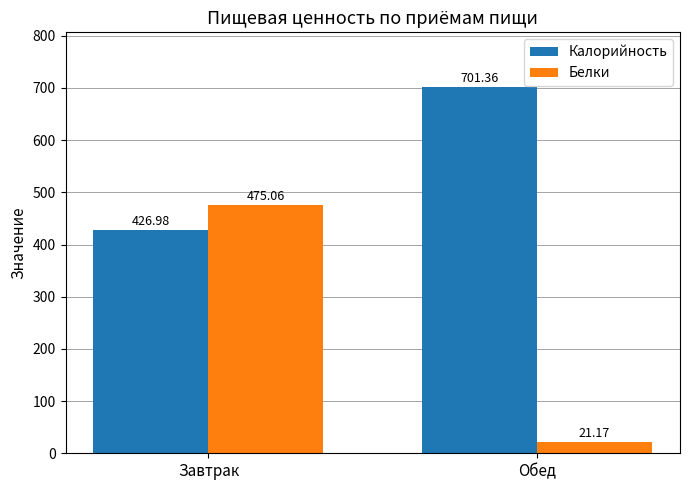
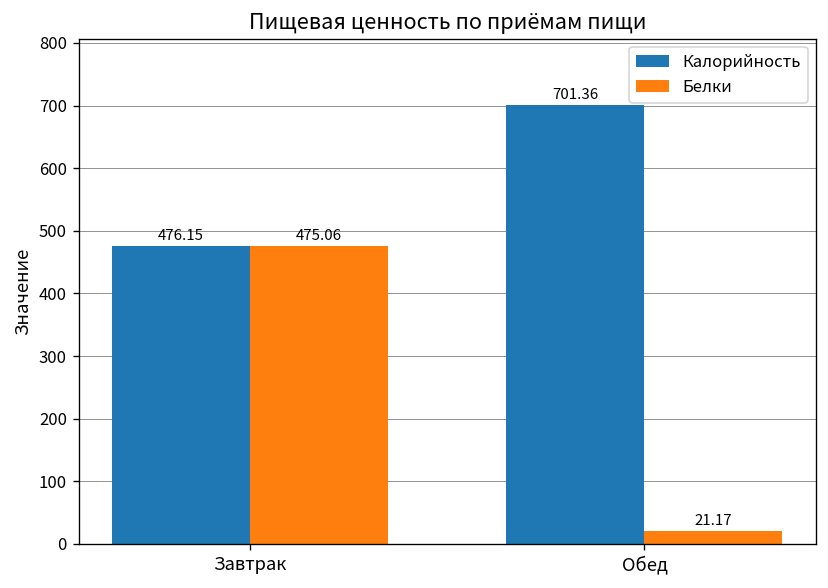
Калорийность, Завтрак: 426.98 -> 476.15
